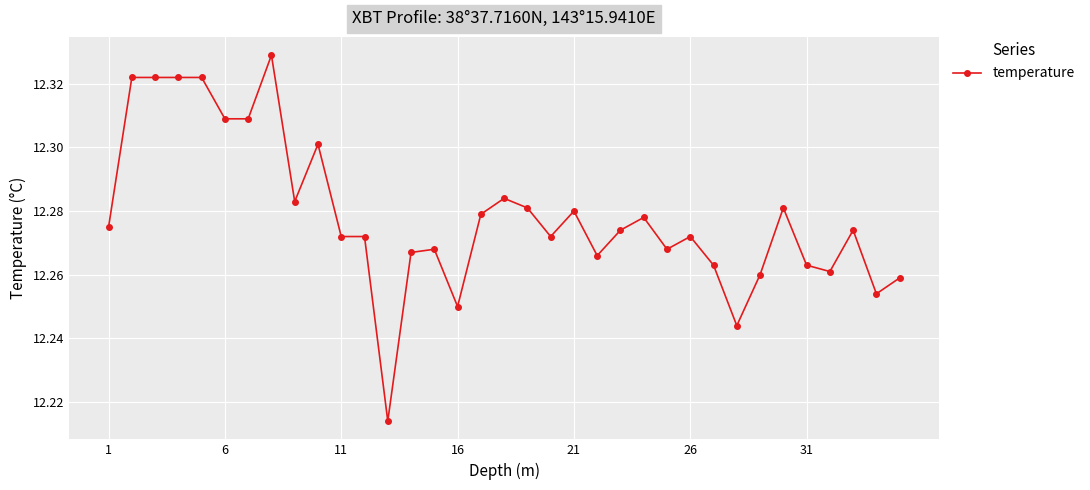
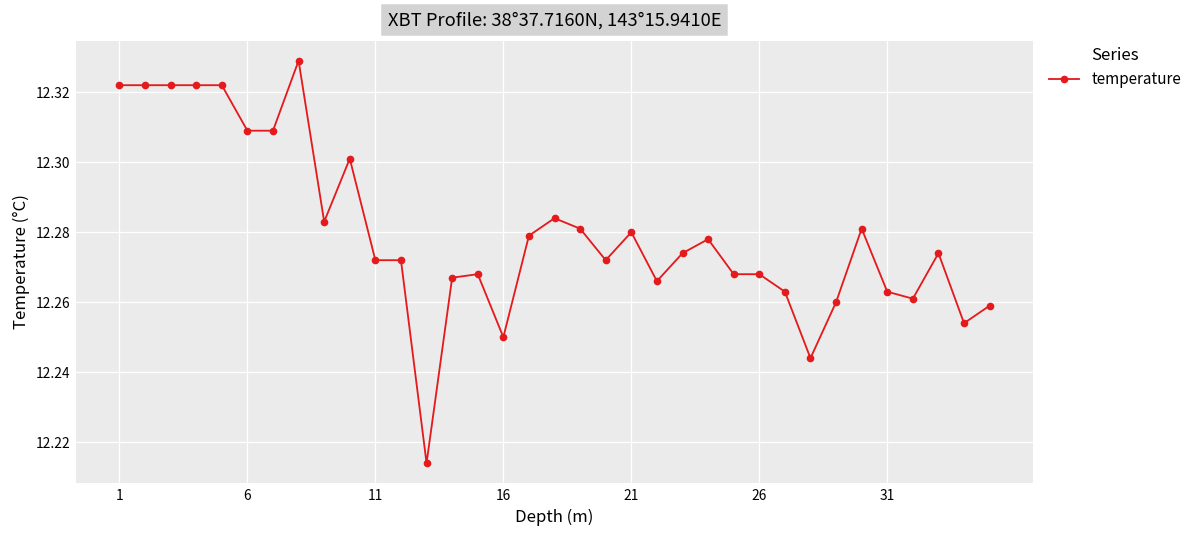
1: 12.275 -> 12.322
26: 12.272 -> 12.268
